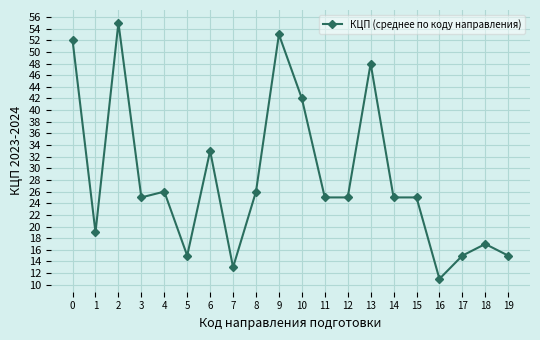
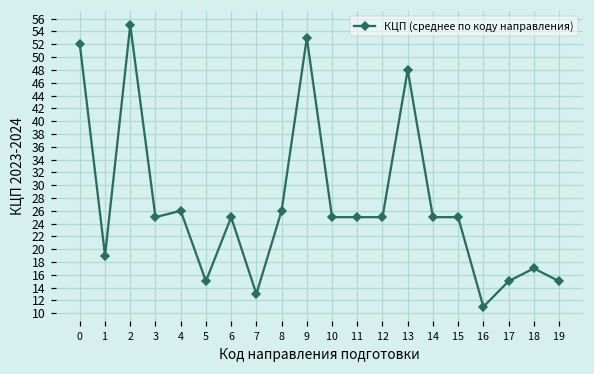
6: 33 -> 25
10: 42 -> 25
